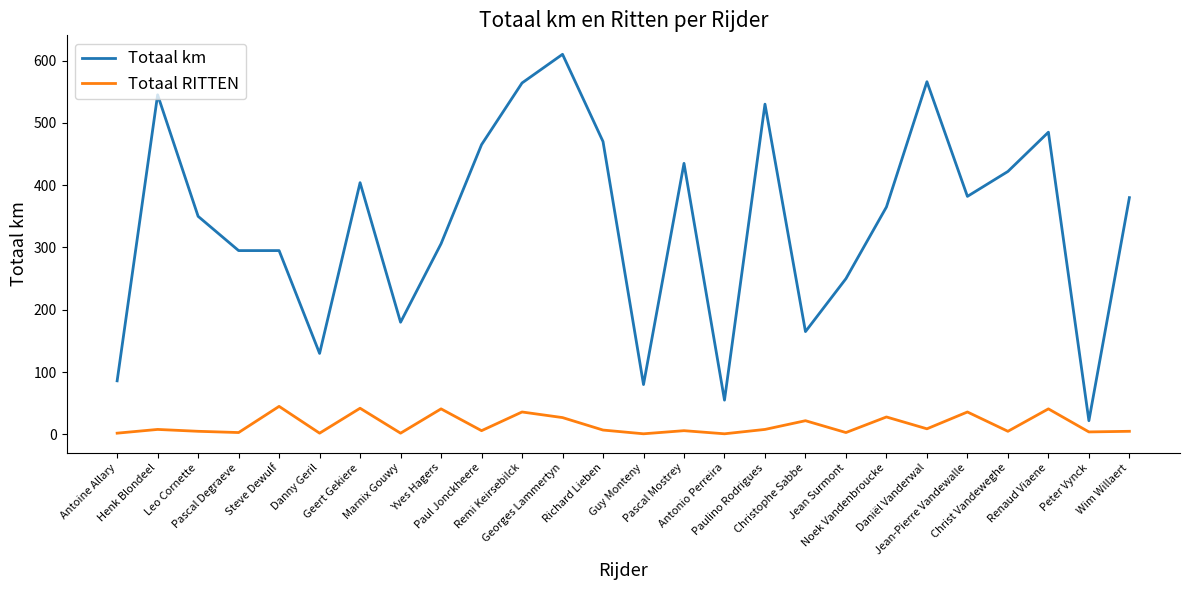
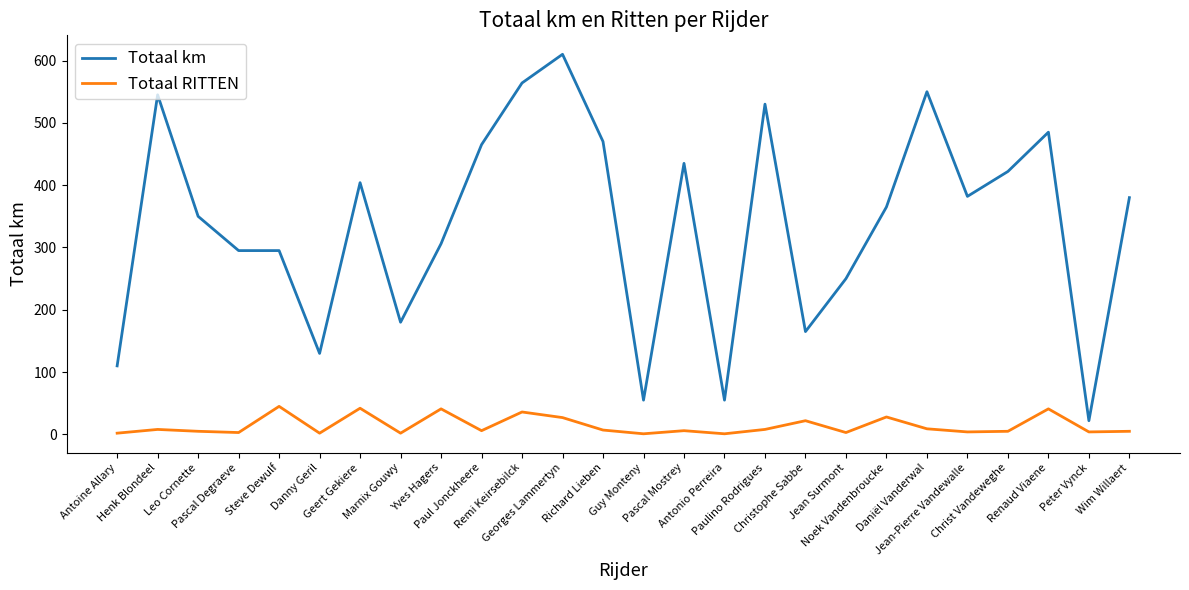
Totaal km, Antoine Allary: 90 -> 110
Totaal km, Guy Monteny: 80 -> 60
Totaal km, Daniël Vanderwal: 570 -> 550
Totaal RITTEN, Jean-Pierre Vandewalle: 40 -> 0
